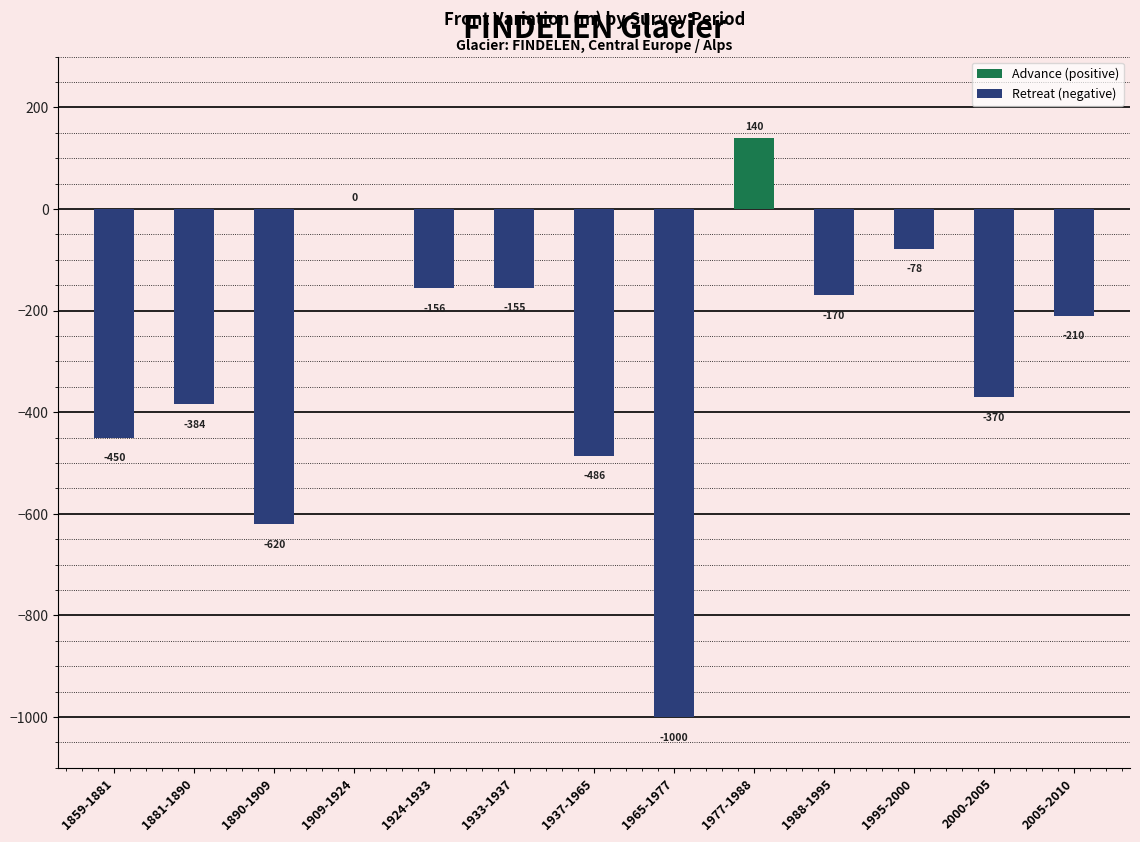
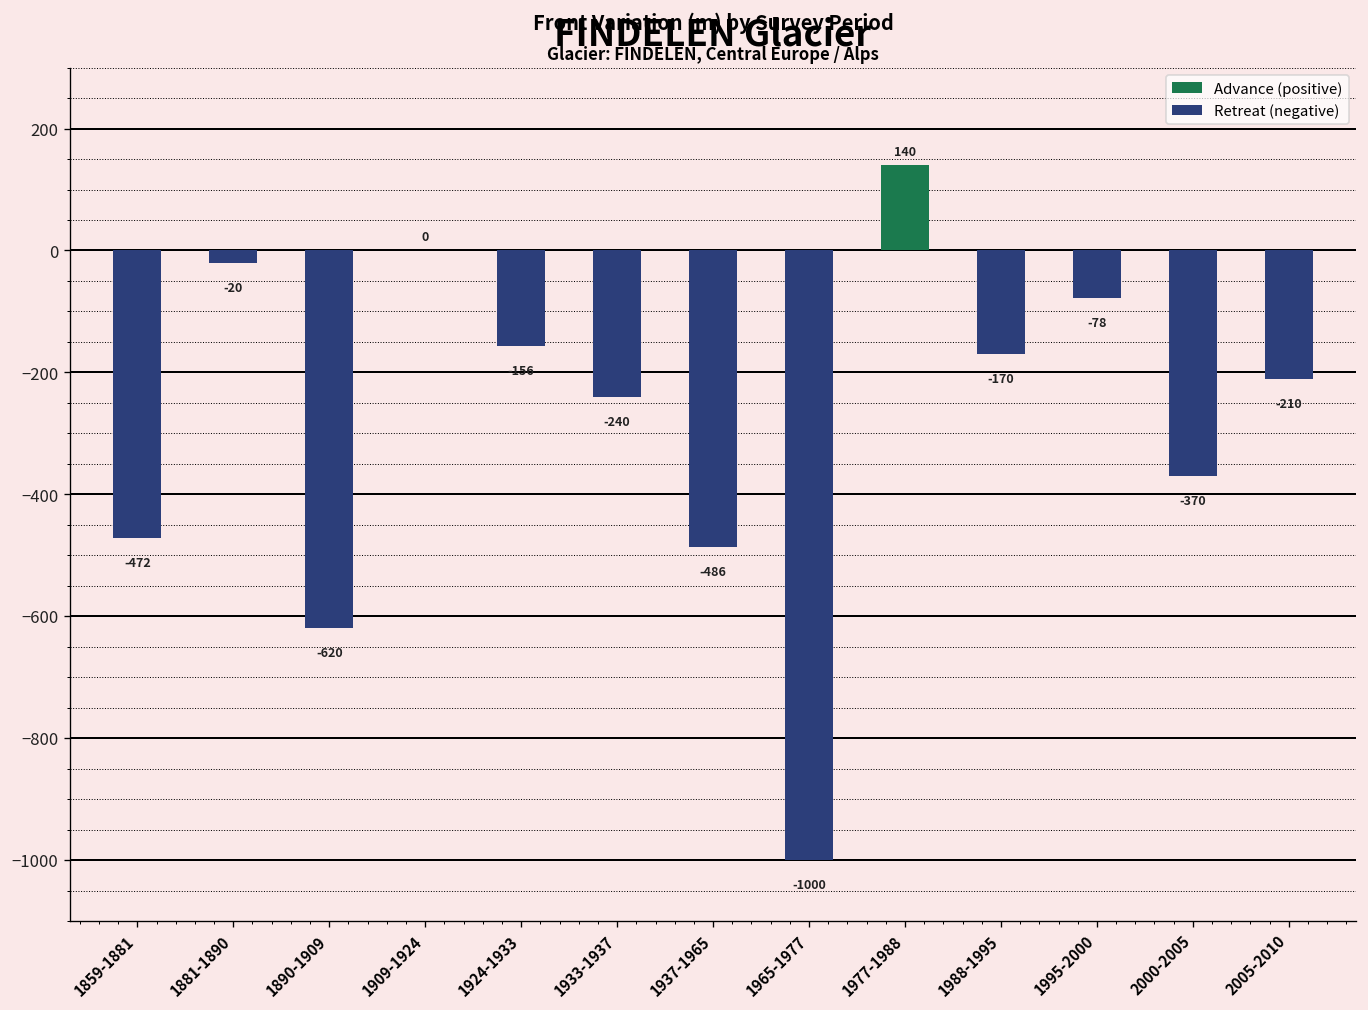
1859-1881: -450 -> -472
1881-1890: -384 -> -20
1933-1937: -155 -> -240
